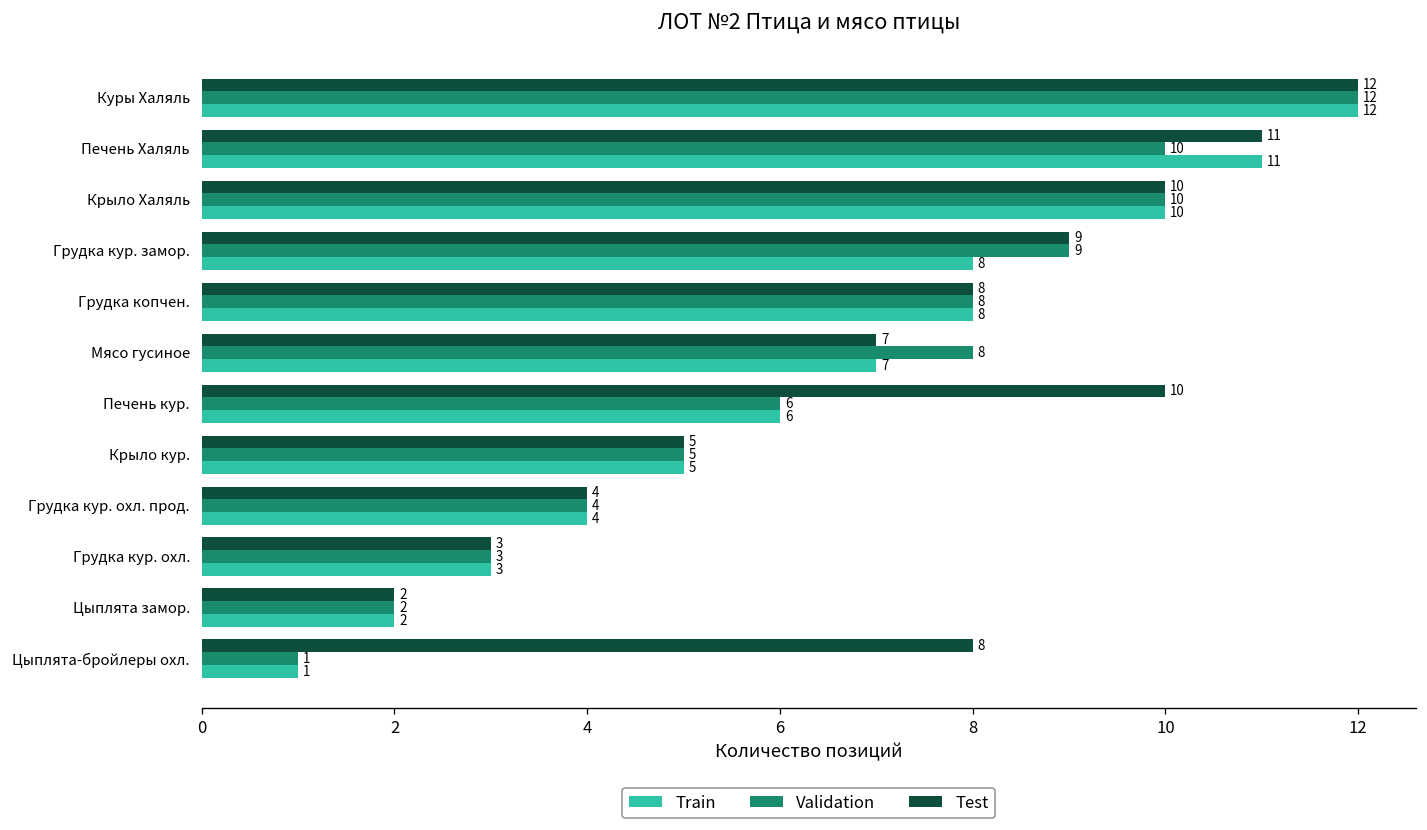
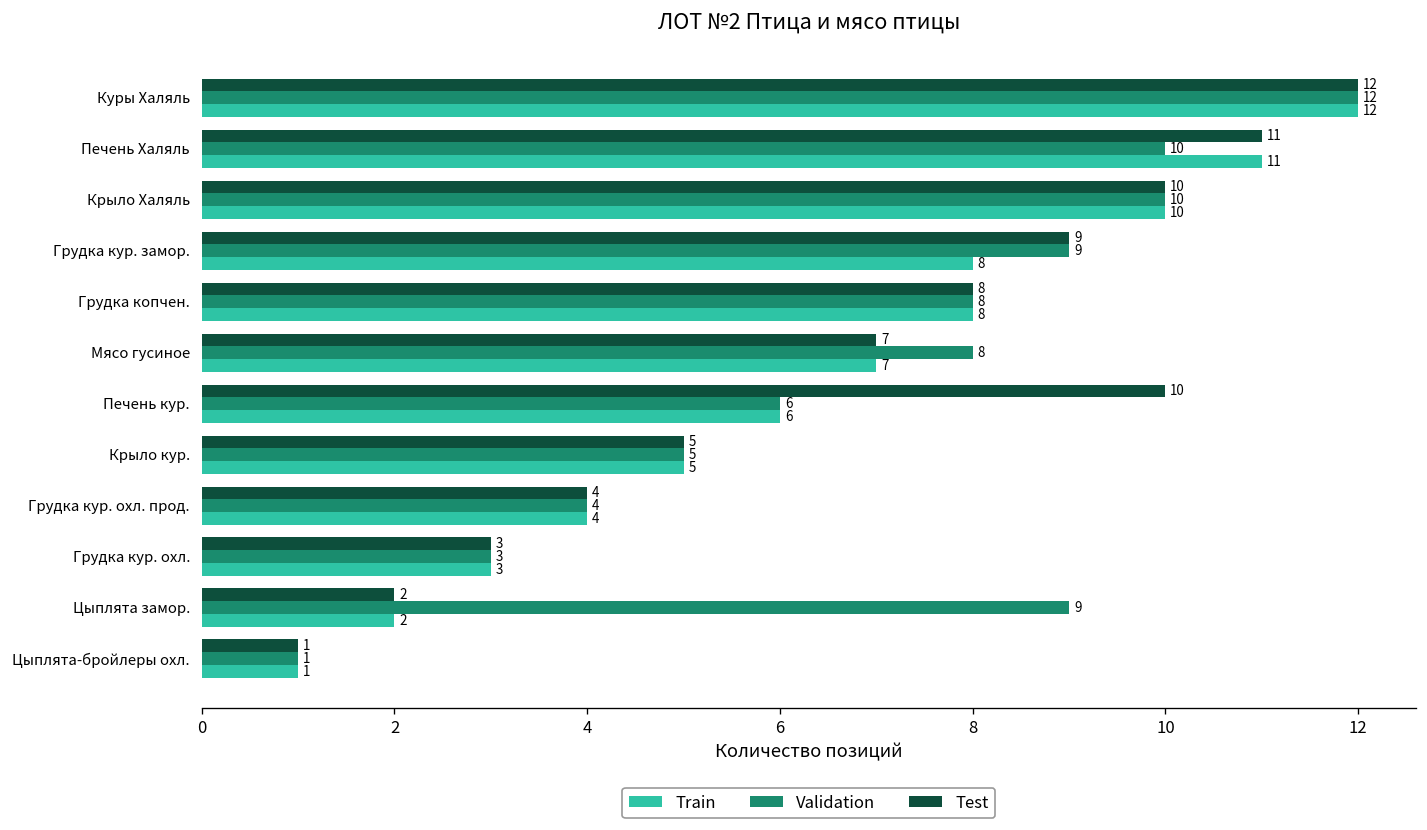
Validation, Цыплята замор.: 2 -> 9
Test, Цыплята-бройлеры охл.: 8 -> 1
